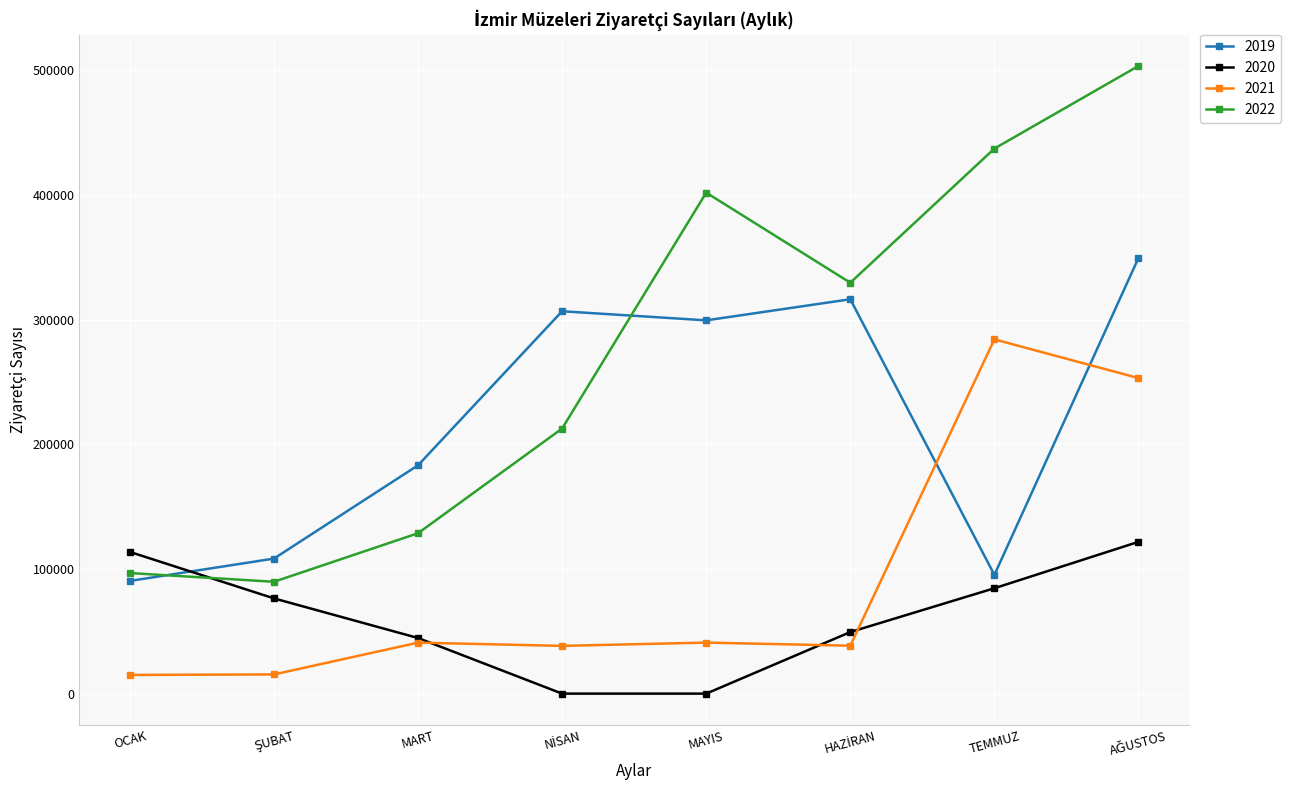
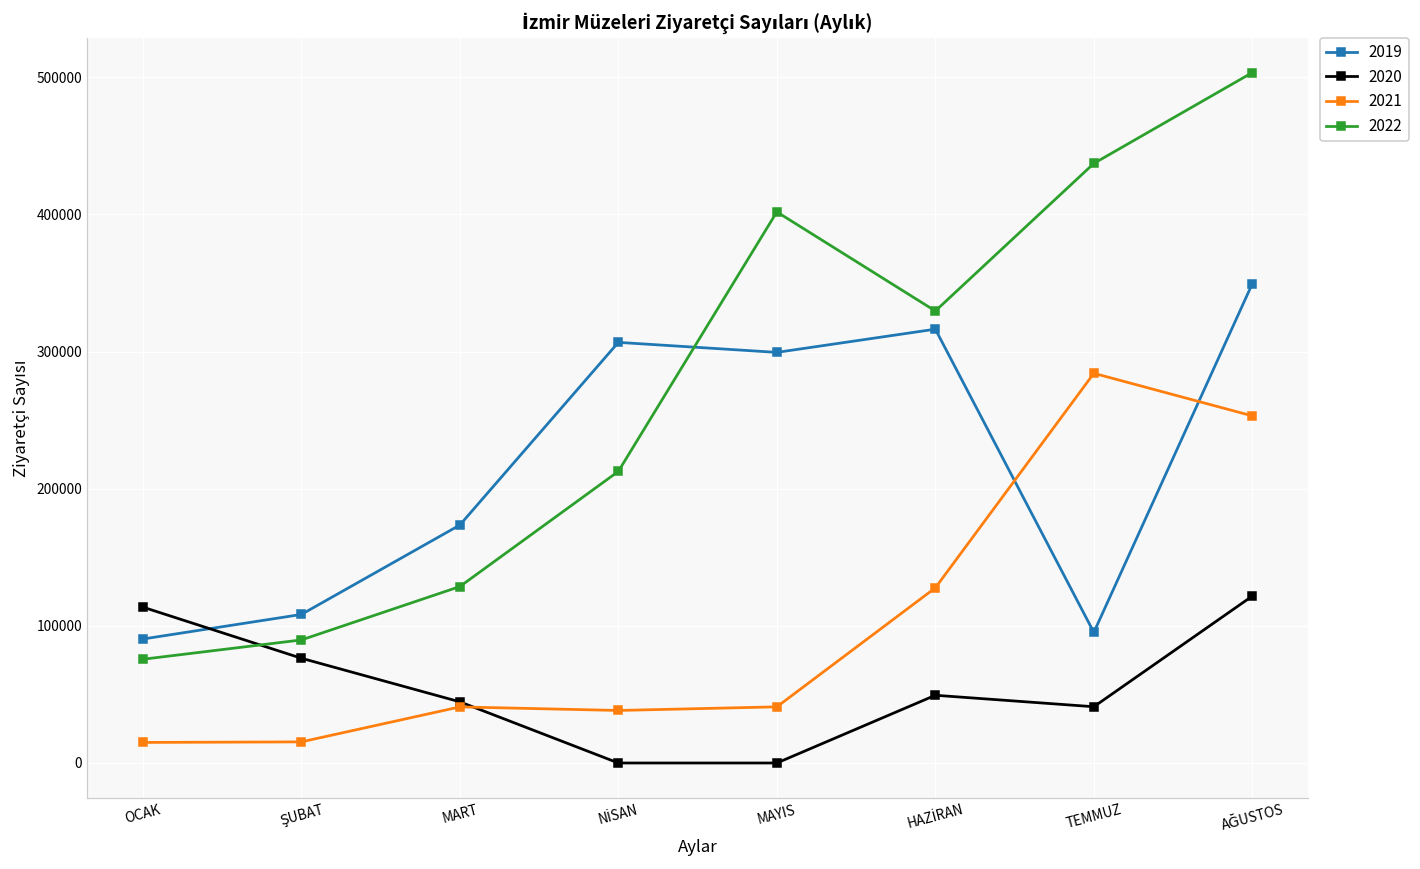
2022, OCAK: 97000 -> 76000
2019, MART: 183000 -> 174000
2021, HAZİRAN: 38000 -> 128000
2020, TEMMUZ: 85000 -> 41000
